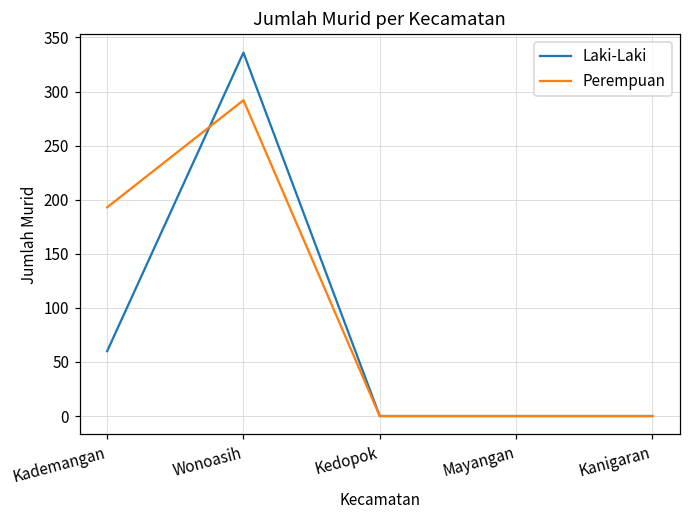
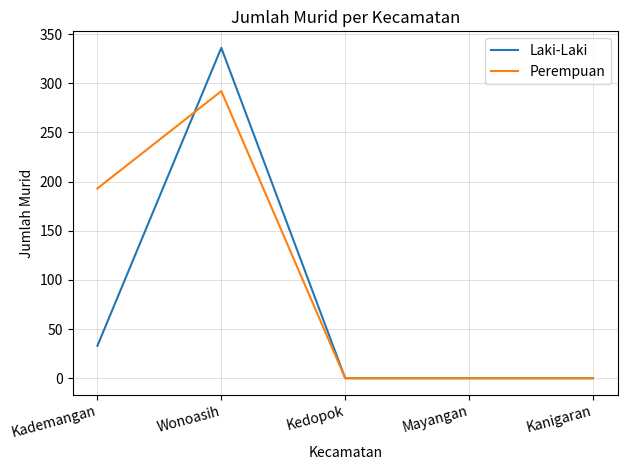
Laki-Laki, Kademangan: 60 -> 30
